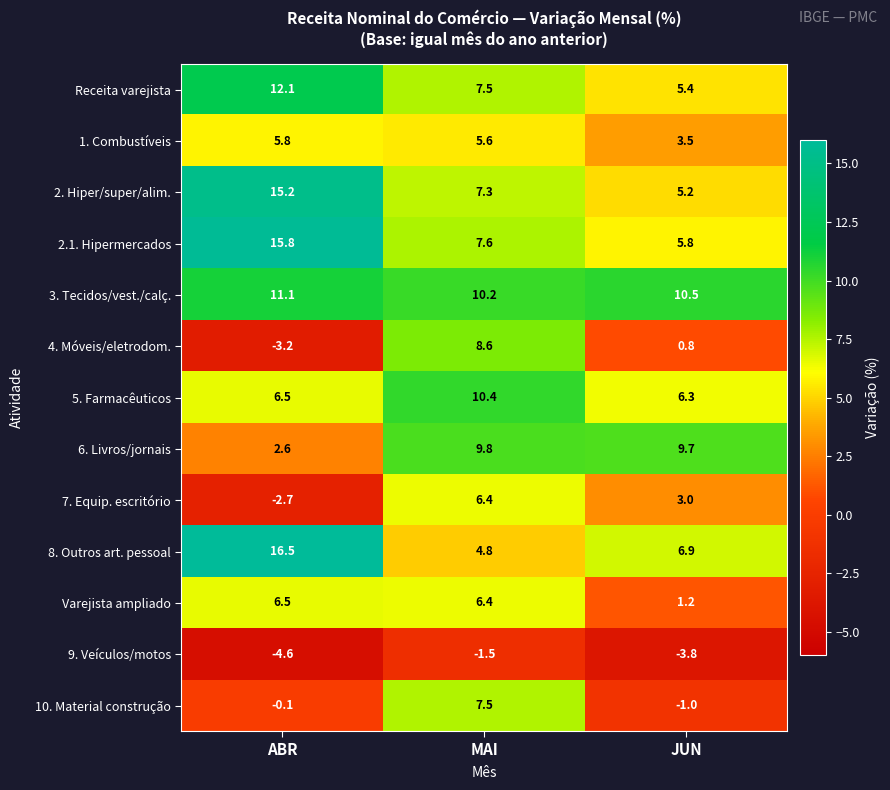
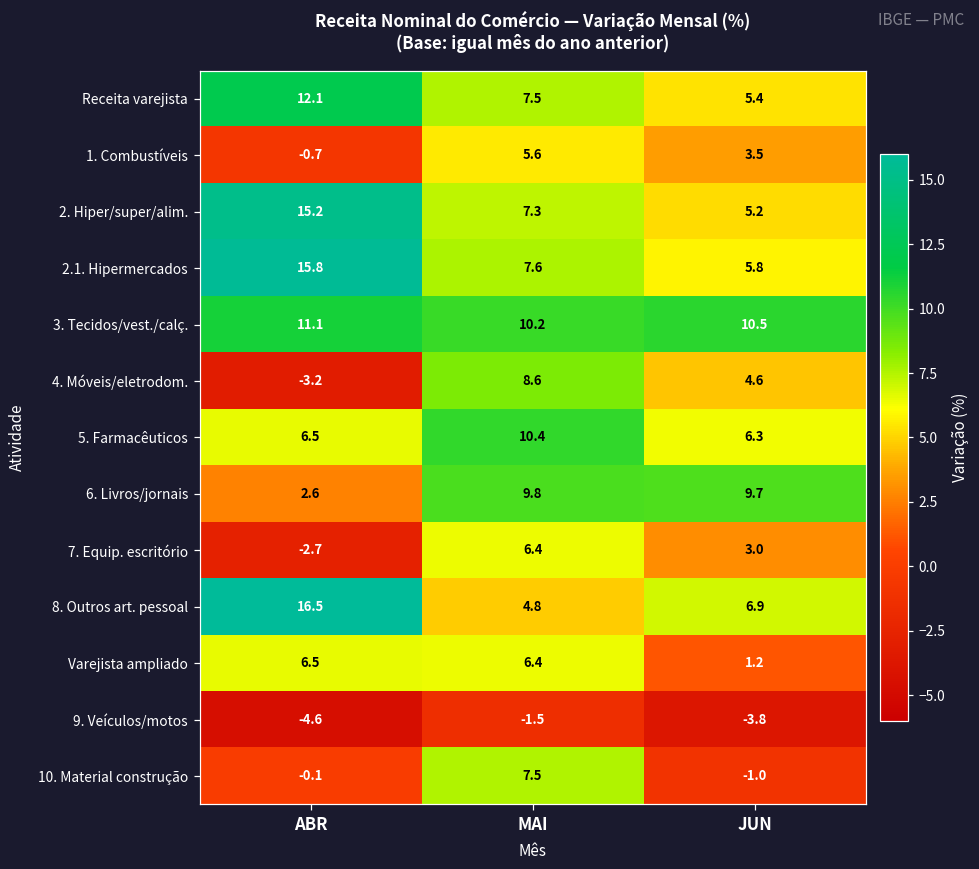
1. Combustíveis, ABR: 5.8 -> -0.7
4. Móveis/eletrodom., JUN: 0.8 -> 4.6
